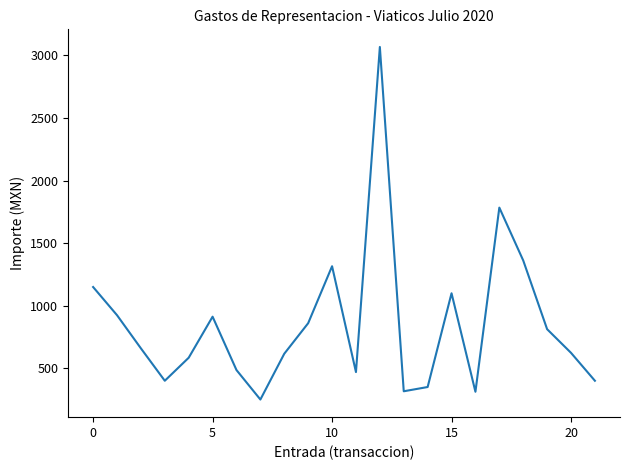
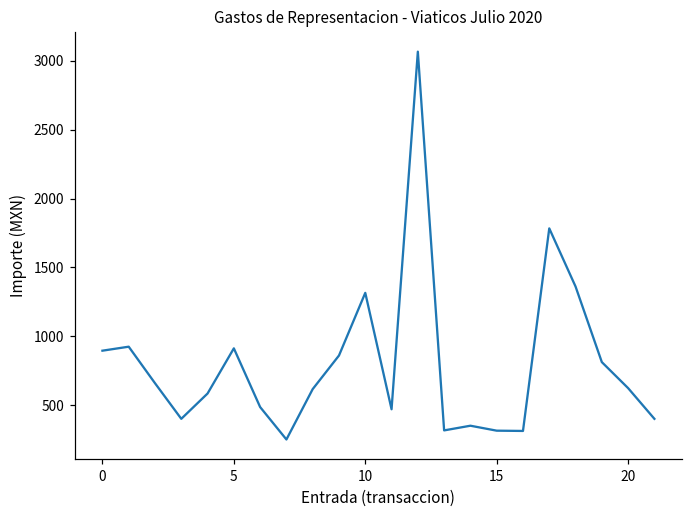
0: 1150 -> 900
15: 1100 -> 310
